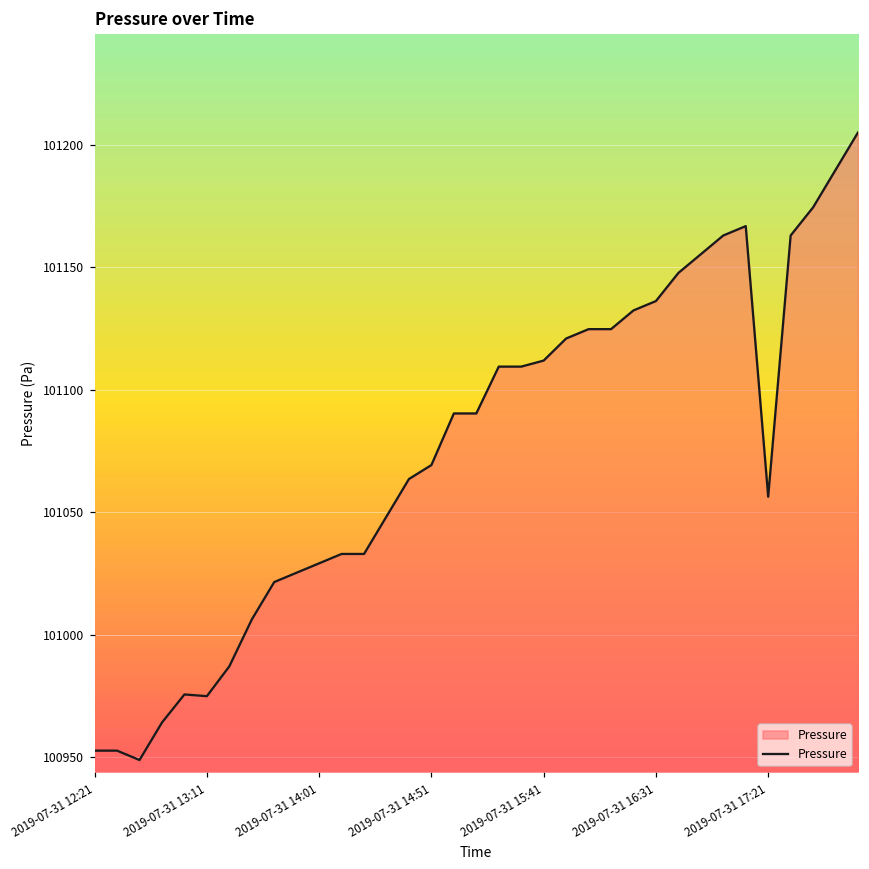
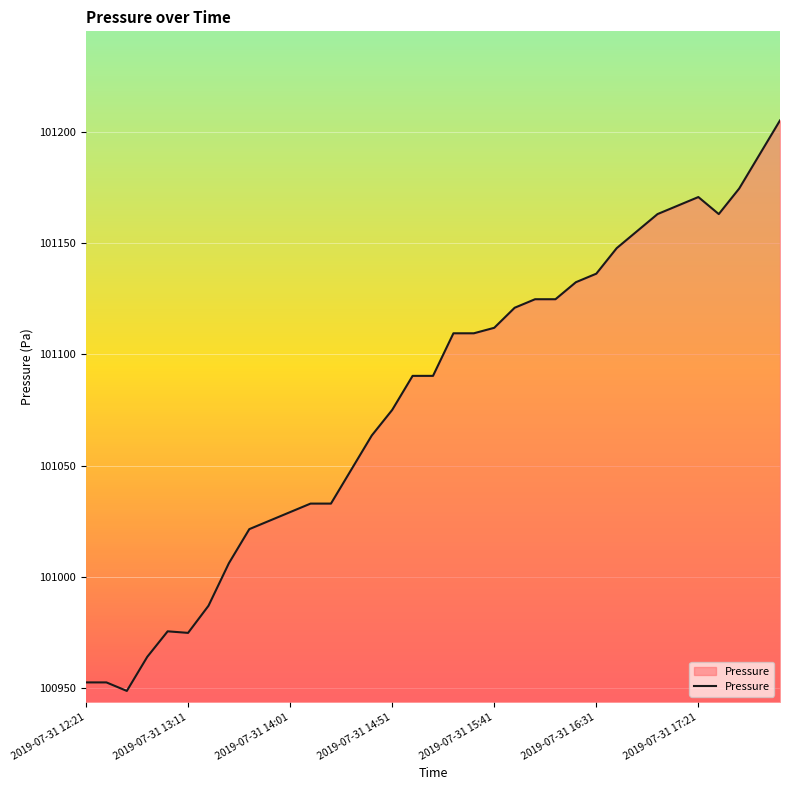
2019-07-31 14:51: 101069 -> 101075
2019-07-31 17:21: 101056 -> 101171
